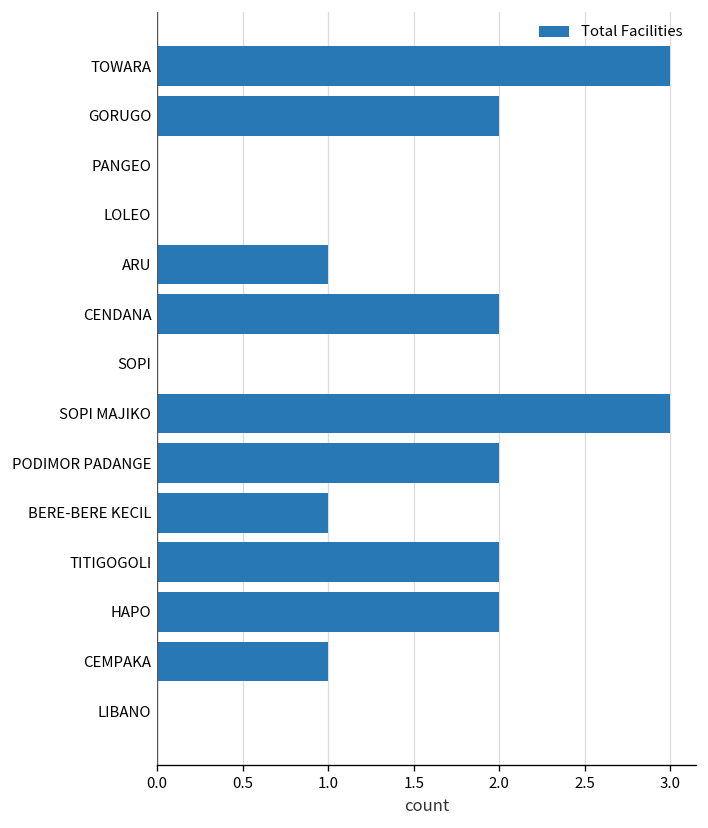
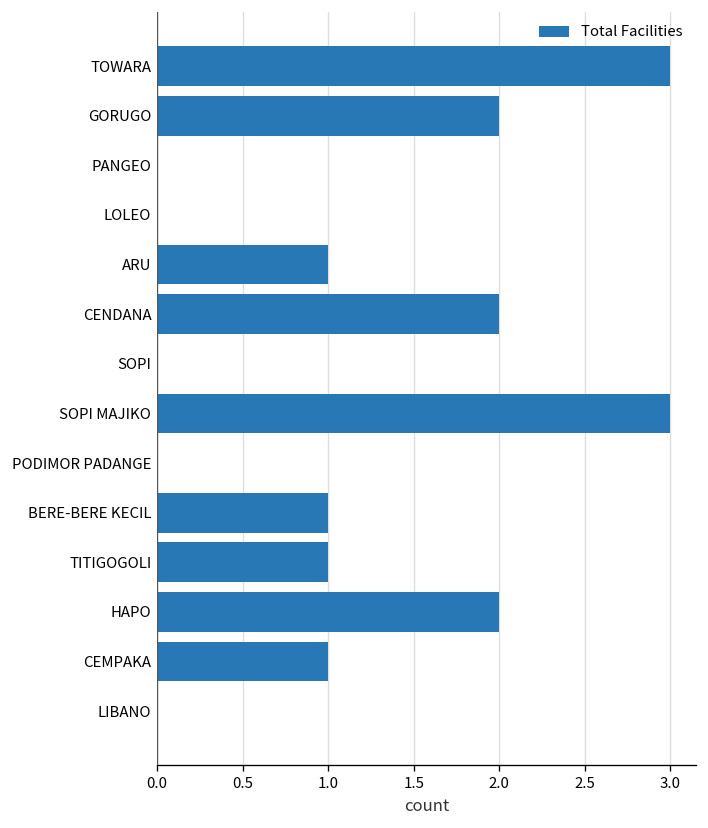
PODIMOR PADANGE: 2 -> 0
TITIGOGOLI: 2 -> 1
